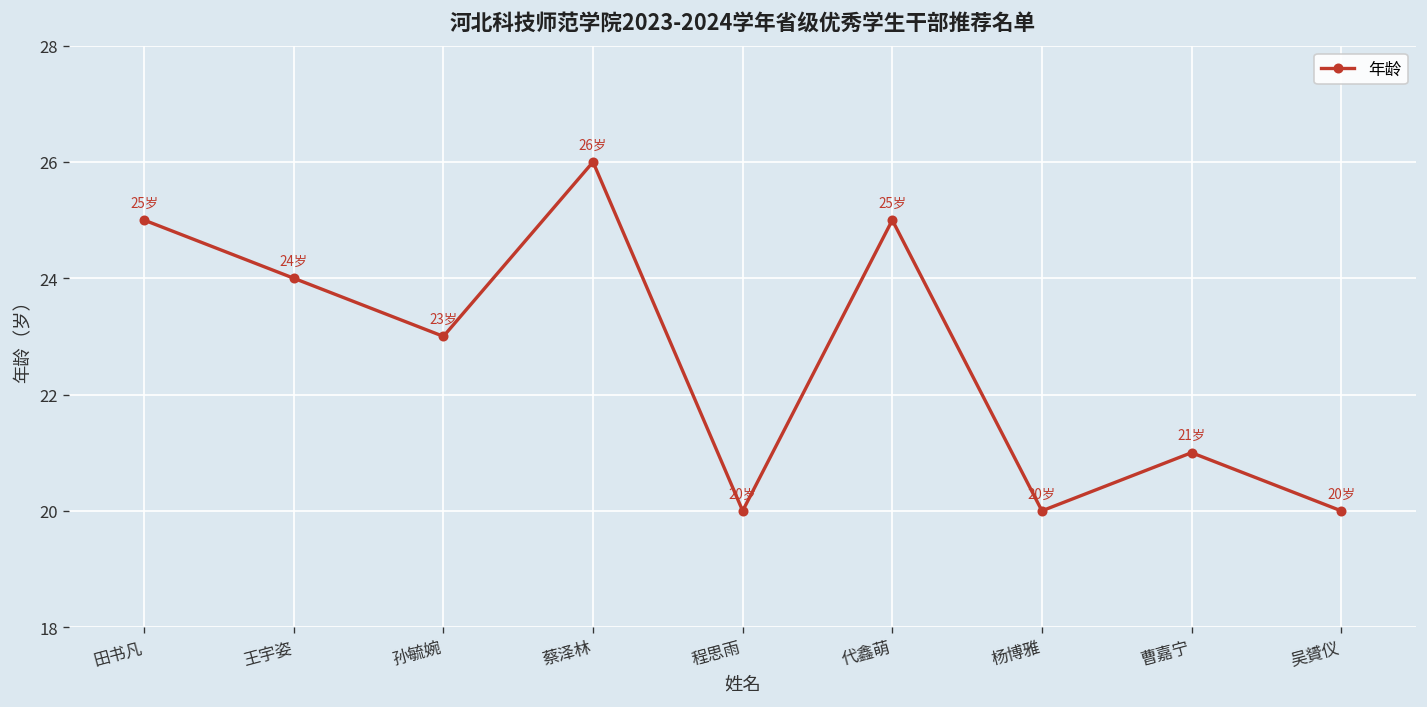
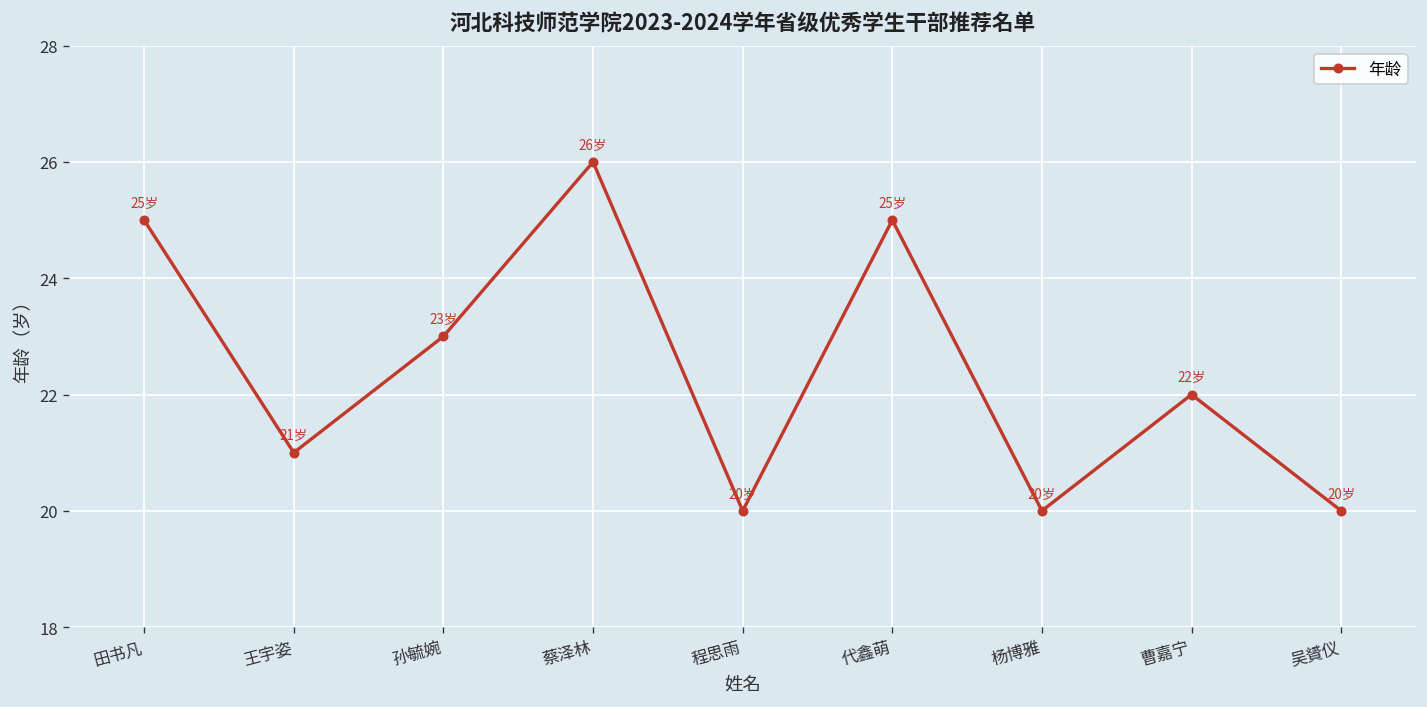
王宇姿: 24岁 -> 21岁
曹嘉宁: 21岁 -> 22岁
